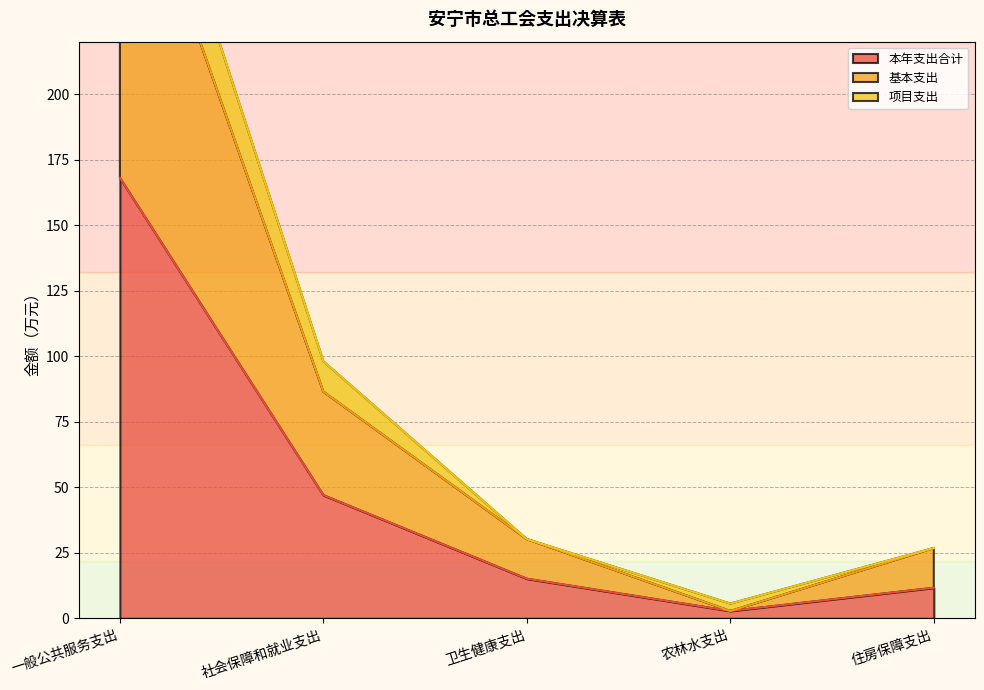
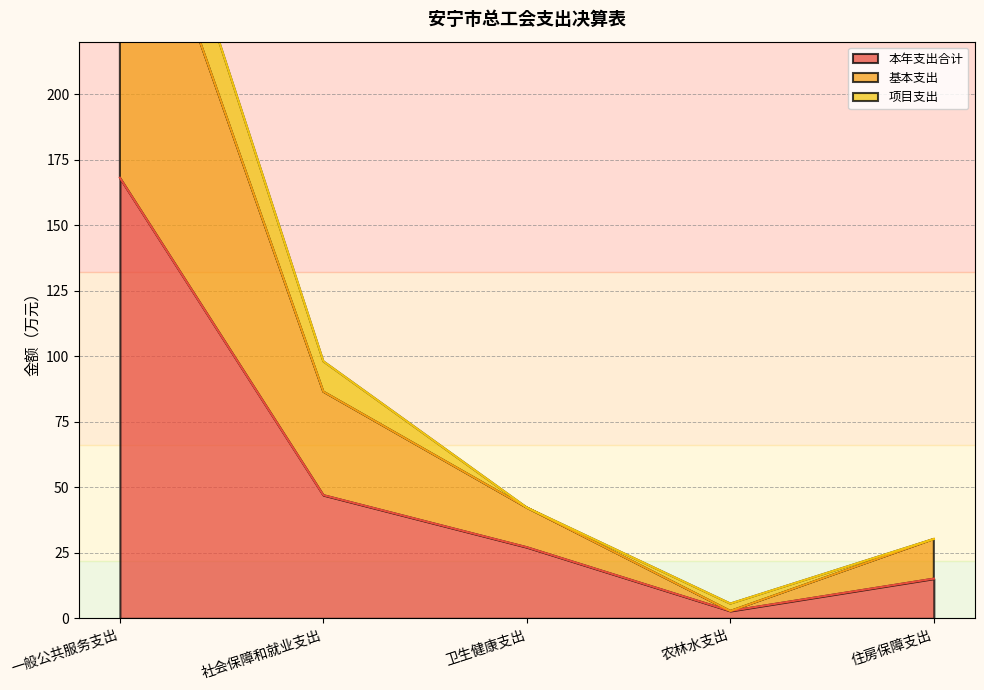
本年支出合计, 卫生健康支出: 15 -> 27
本年支出合计, 住房保障支出: 12 -> 15
